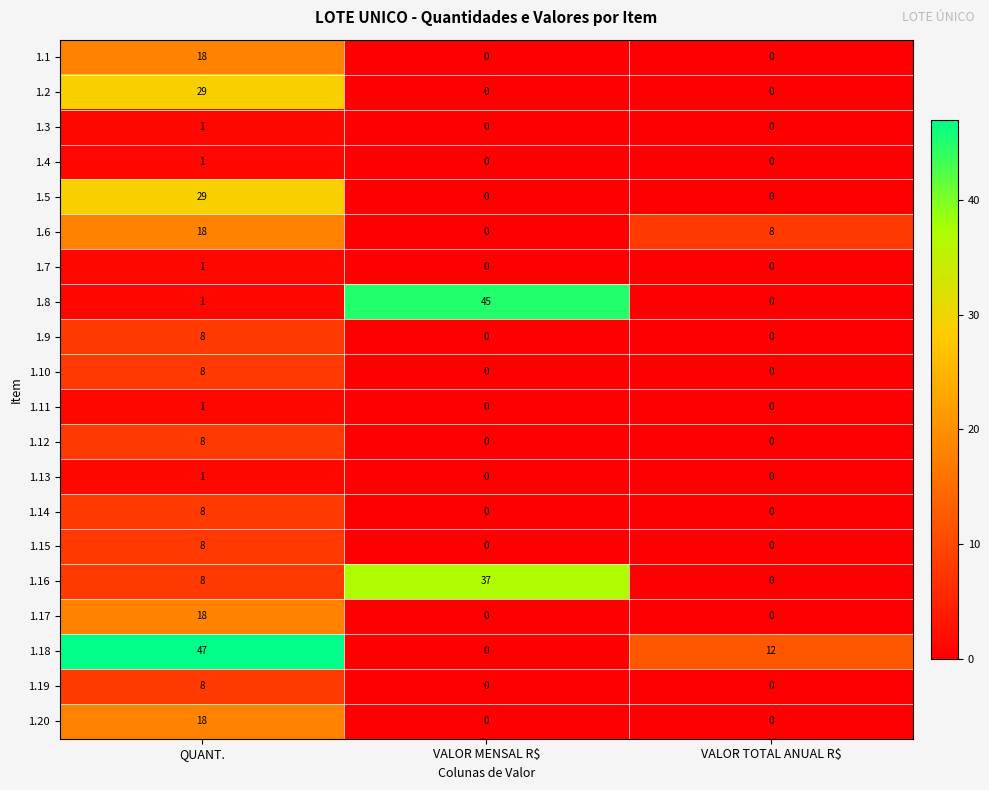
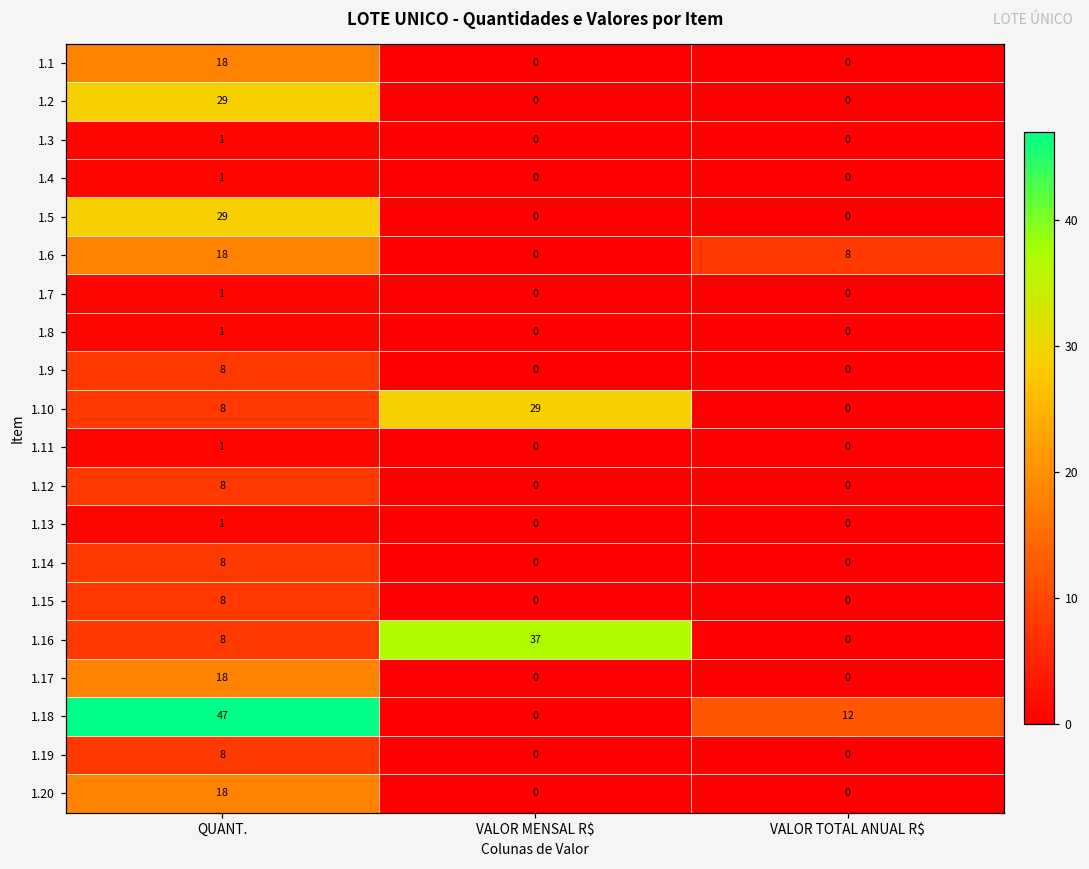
1.8, VALOR MENSAL R$: 45 -> 0
1.10, VALOR MENSAL R$: 0 -> 29
